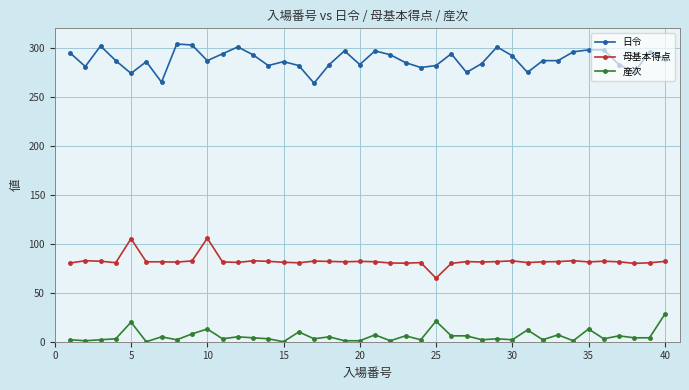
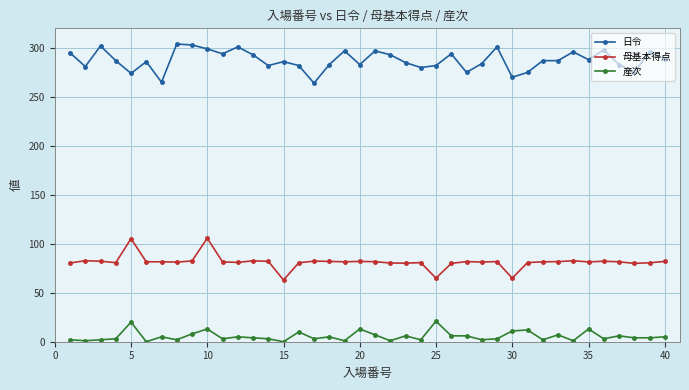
日令, 10: 290 -> 300
母基本得点, 15: 80 -> 60
産次, 20: 0 -> 10
日令, 30: 290 -> 270
母基本得点, 30: 80 -> 60
産次, 30: 0 -> 10
日令, 35: 300 -> 290
産次, 40: 30 -> 10
